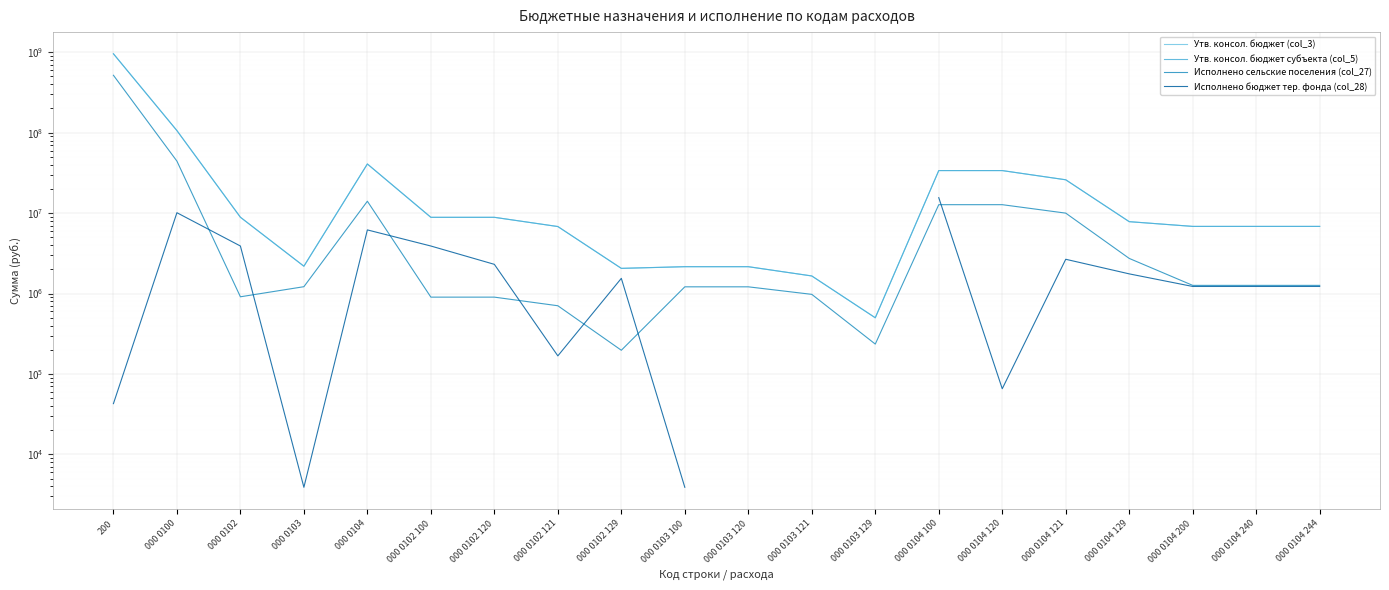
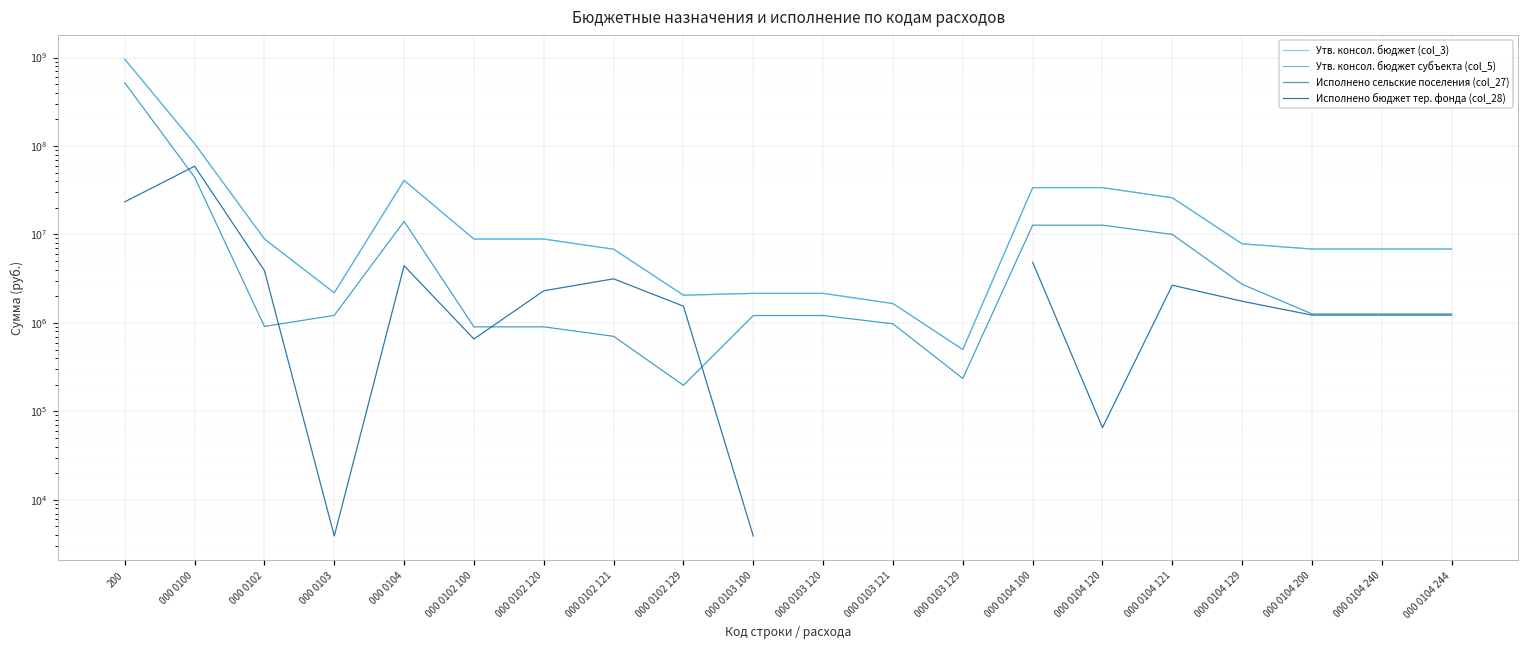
Исполнено бюджет тер. фонда (col_28), 200: 40000 -> 23000000
Исполнено бюджет тер. фонда (col_28), 000 0100: 10000000 -> 60000000
Исполнено бюджет тер. фонда (col_28), 000 0104: 6000000 -> 4000000
Исполнено бюджет тер. фонда (col_28), 000 0102 100: 4000000 -> 700000
Исполнено бюджет тер. фонда (col_28), 000 0102 121: 170000 -> 3200000
Исполнено бюджет тер. фонда (col_28), 000 0104 100: 16000000 -> 5000000
